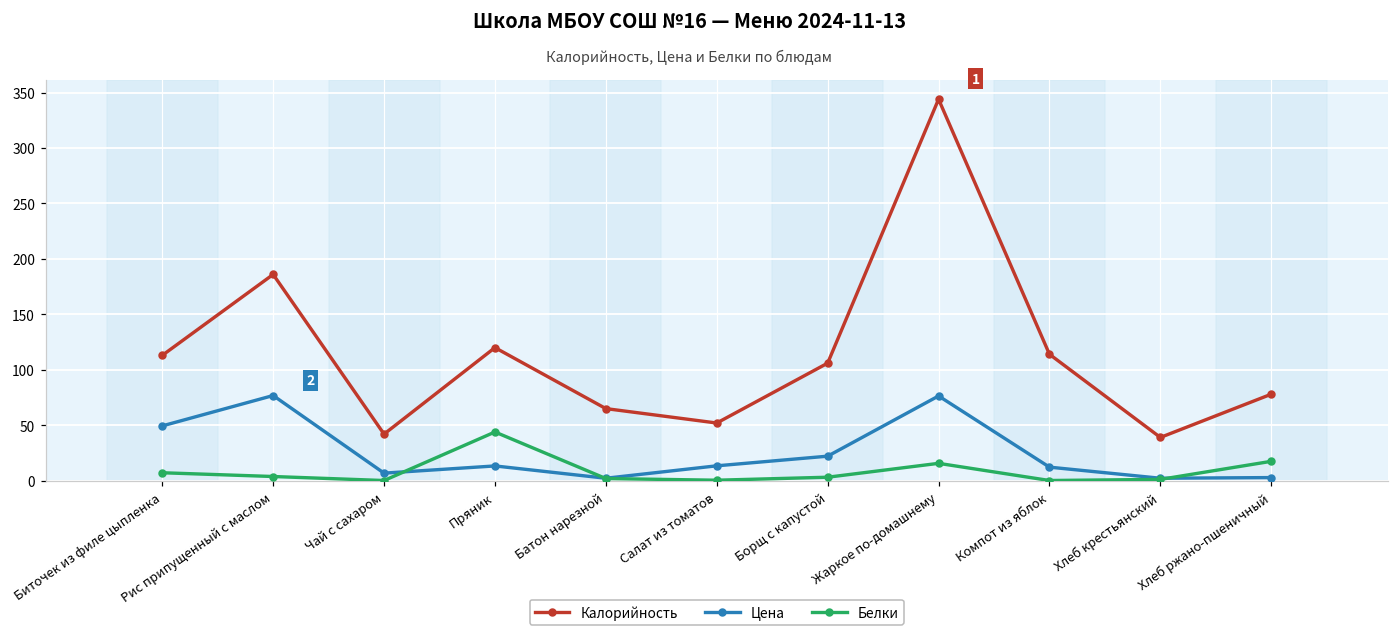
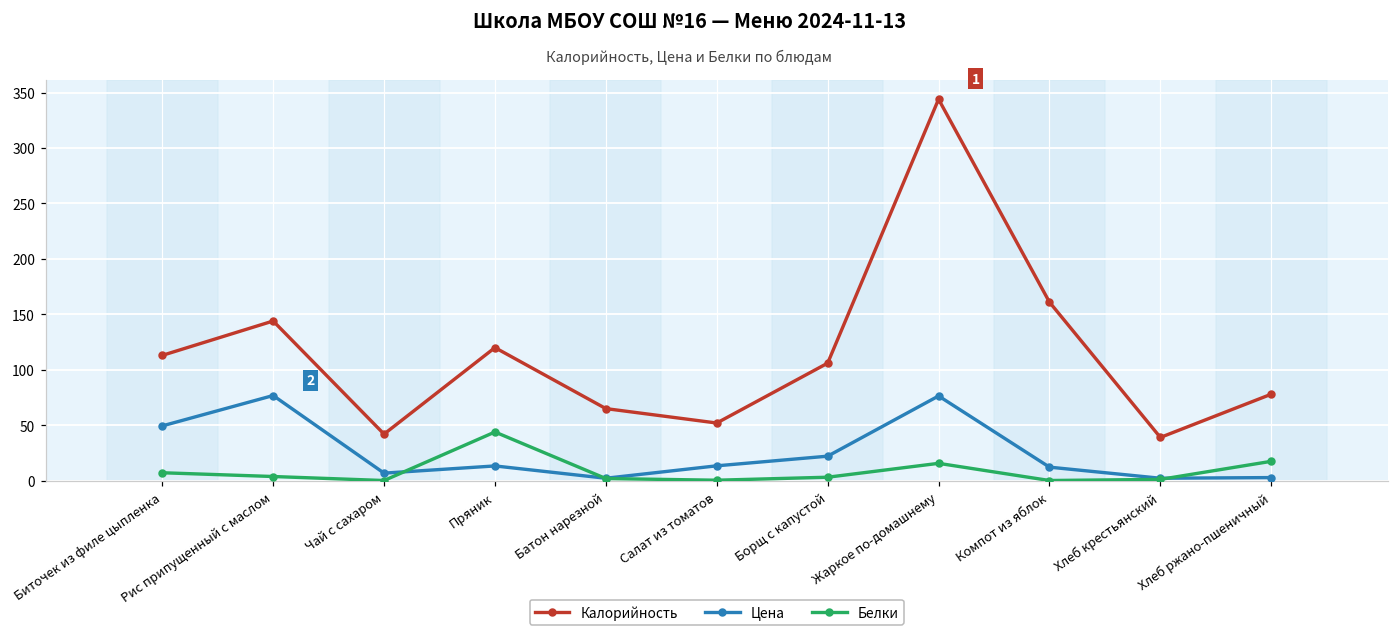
Калорийность, Рис припущенный с маслом: 186 -> 144
Калорийность, Компот из яблок: 114 -> 161
